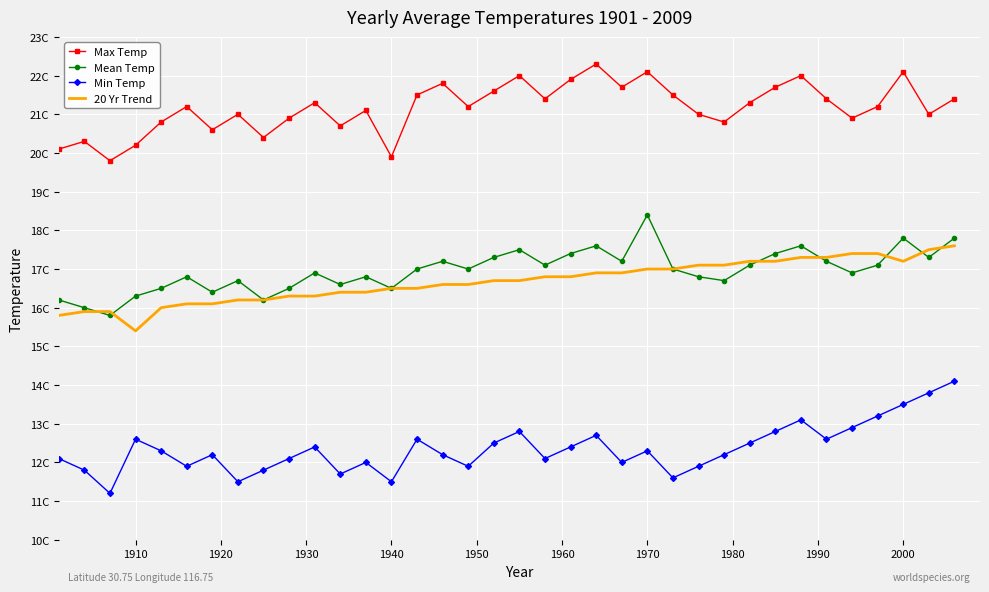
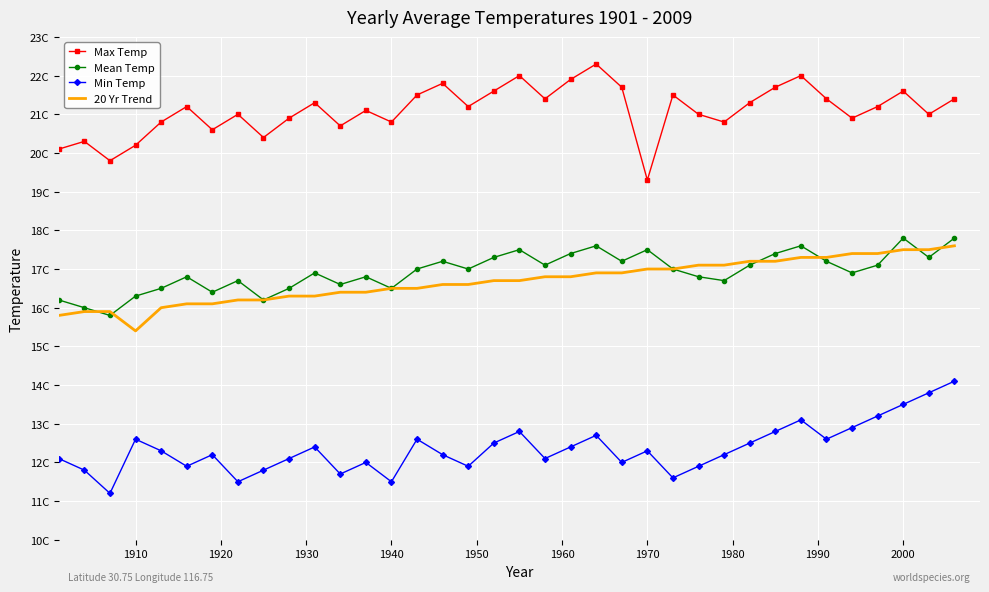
Max Temp, 1940: 19.9C -> 20.8C
Max Temp, 1970: 22.1C -> 19.3C
Mean Temp, 1970: 18.4C -> 17.5C
Max Temp, 2000: 22.1C -> 21.6C
20 Yr Trend, 2000: 17.2C -> 17.5C
